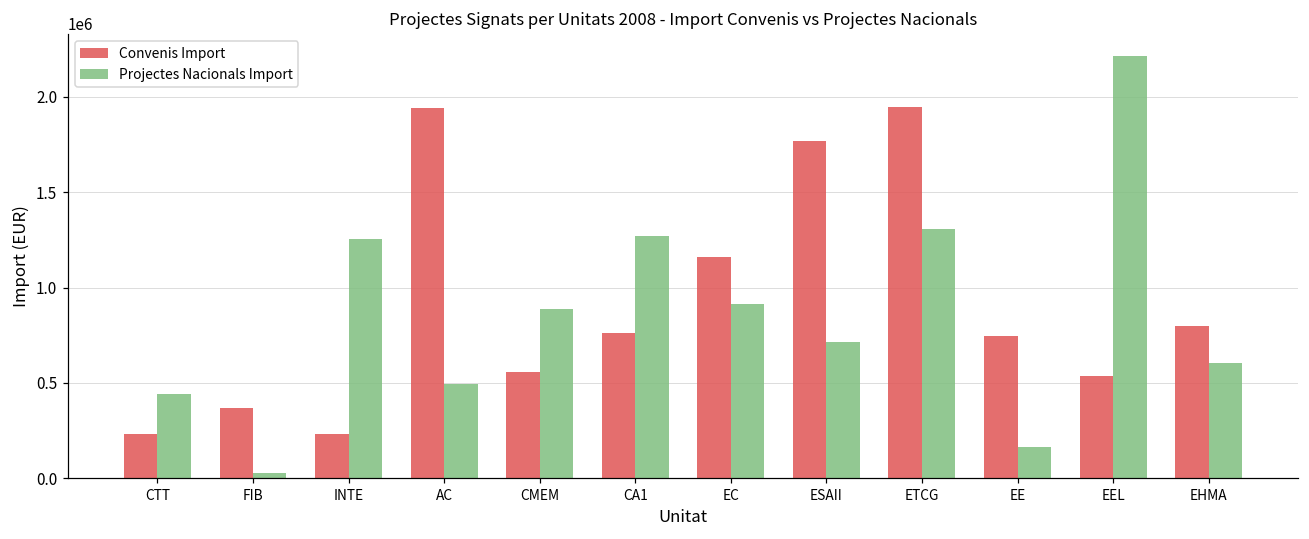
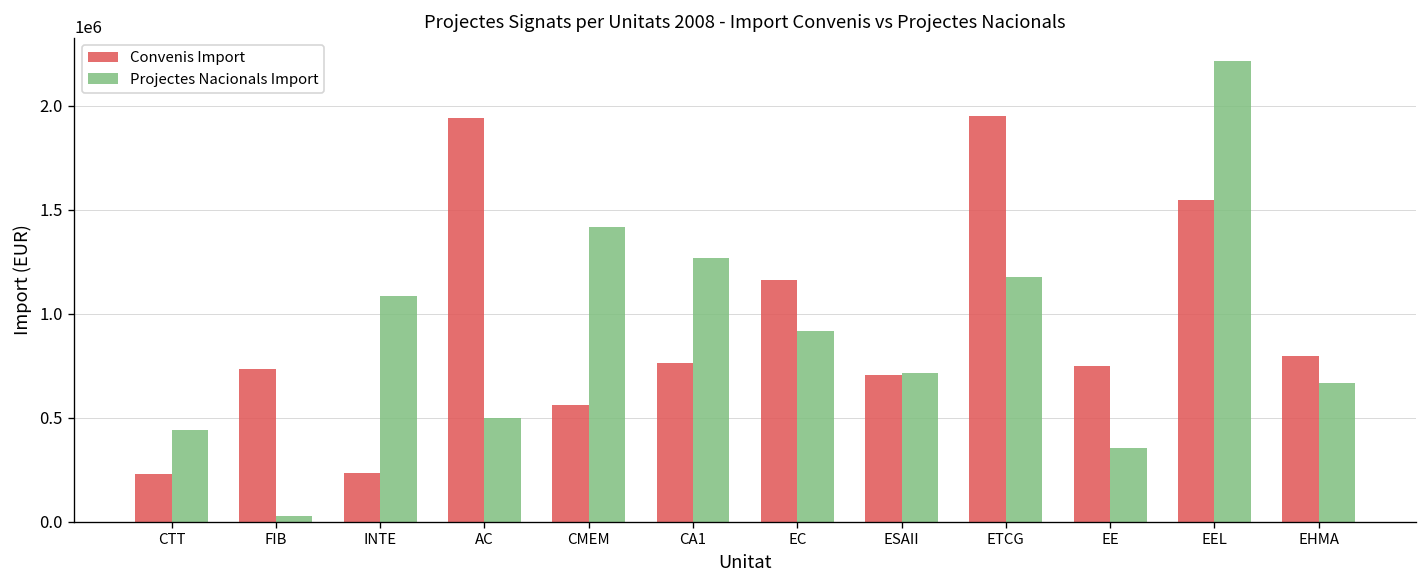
Convenis Import, FIB: 370000 -> 730000
Projectes Nacionals Import, INTE: 1260000 -> 1080000
Projectes Nacionals Import, CMEM: 890000 -> 1420000
Convenis Import, ESAII: 1770000 -> 700000
Projectes Nacionals Import, ETCG: 1310000 -> 1180000
Projectes Nacionals Import, EE: 160000 -> 350000
Convenis Import, EEL: 530000 -> 1550000
Projectes Nacionals Import, EHMA: 600000 -> 670000
